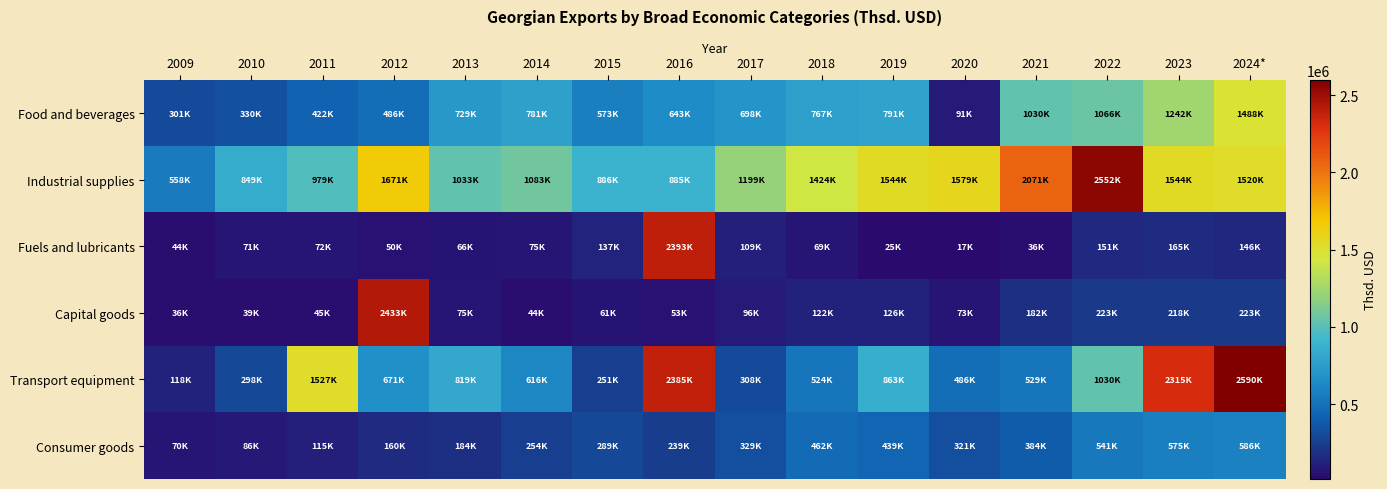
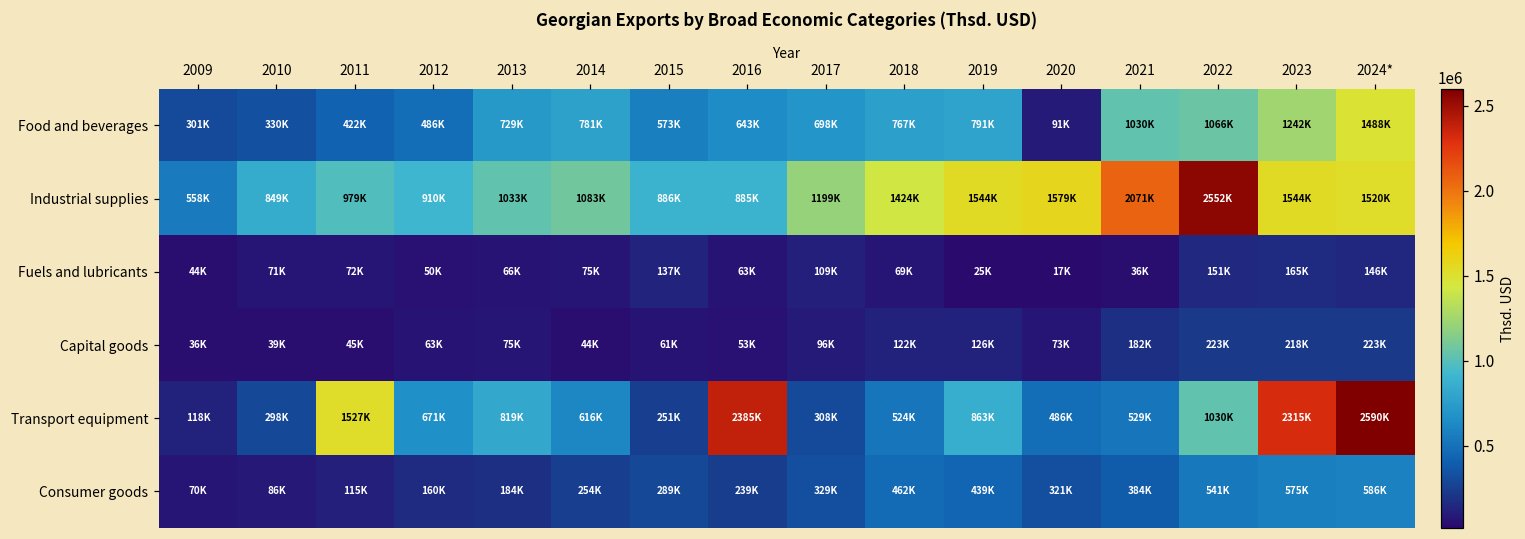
Industrial supplies, 2012: 1671K -> 910K
Fuels and lubricants, 2016: 2393K -> 63K
Capital goods, 2012: 2433K -> 63K
